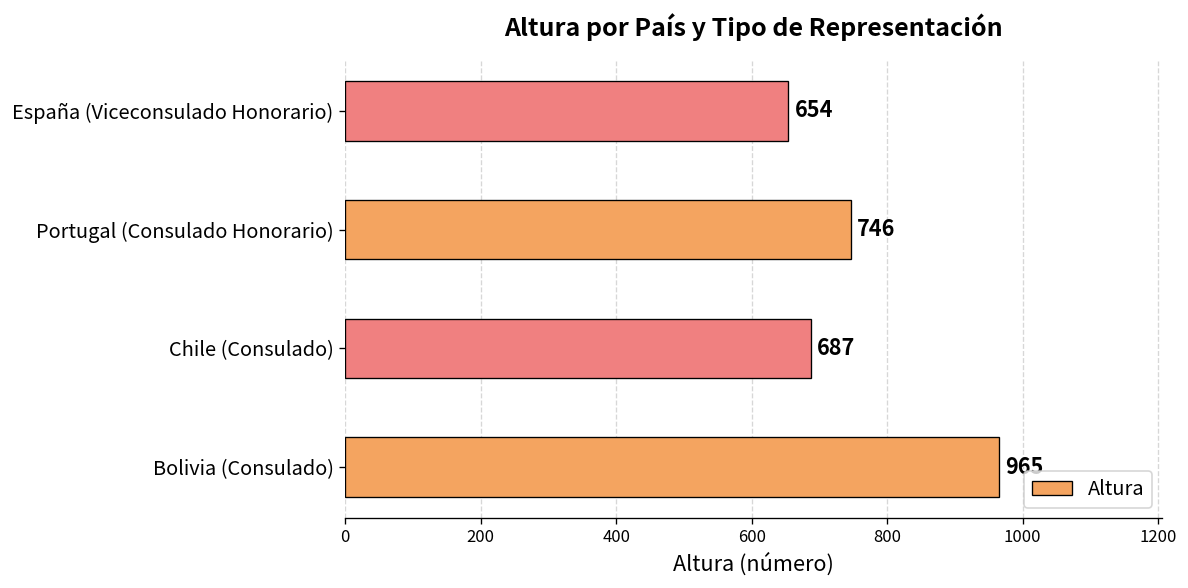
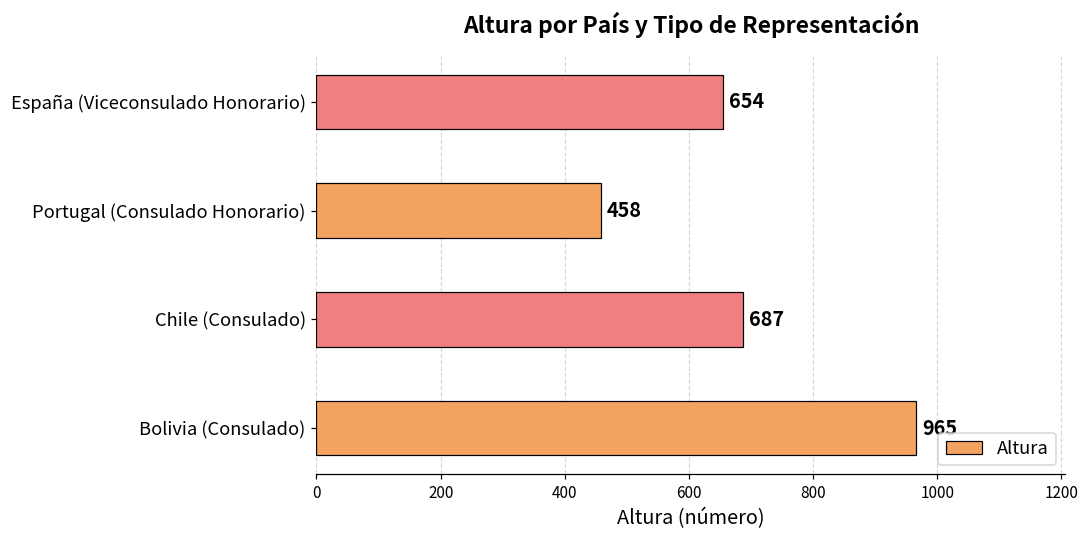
Portugal (Consulado Honorario): 746 -> 458
